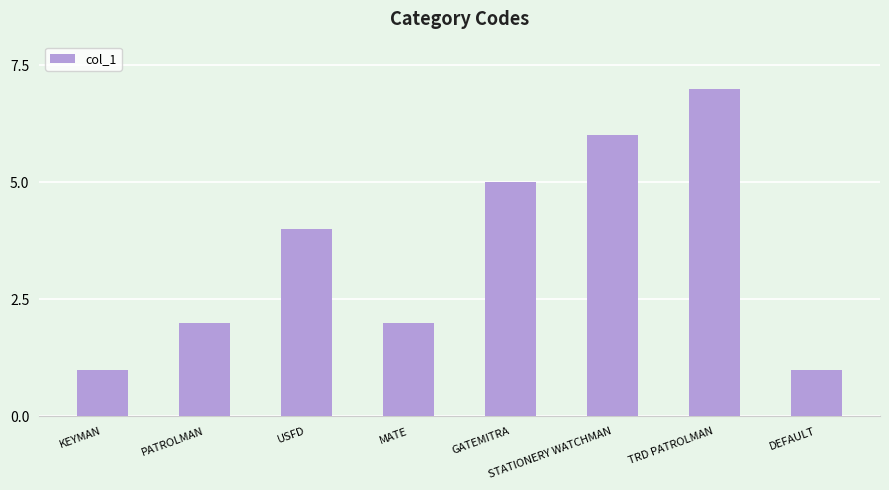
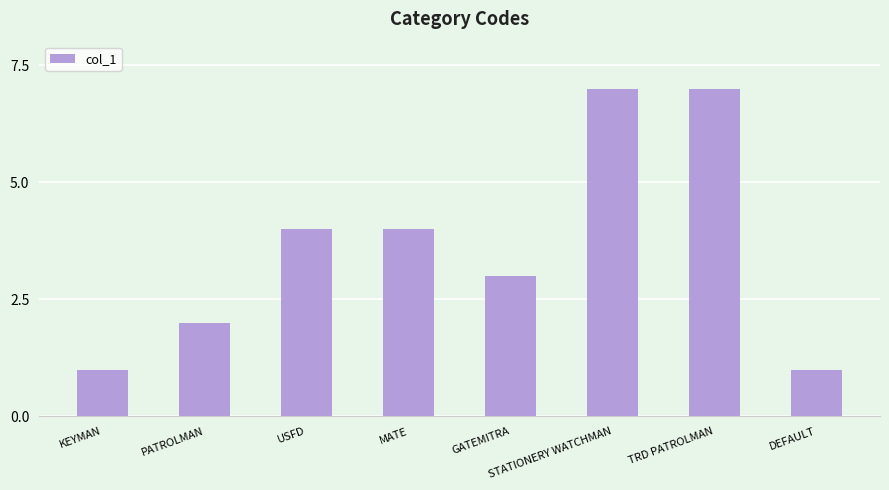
MATE: 2 -> 4
GATEMITRA: 5 -> 3
STATIONERY WATCHMAN: 6 -> 7
